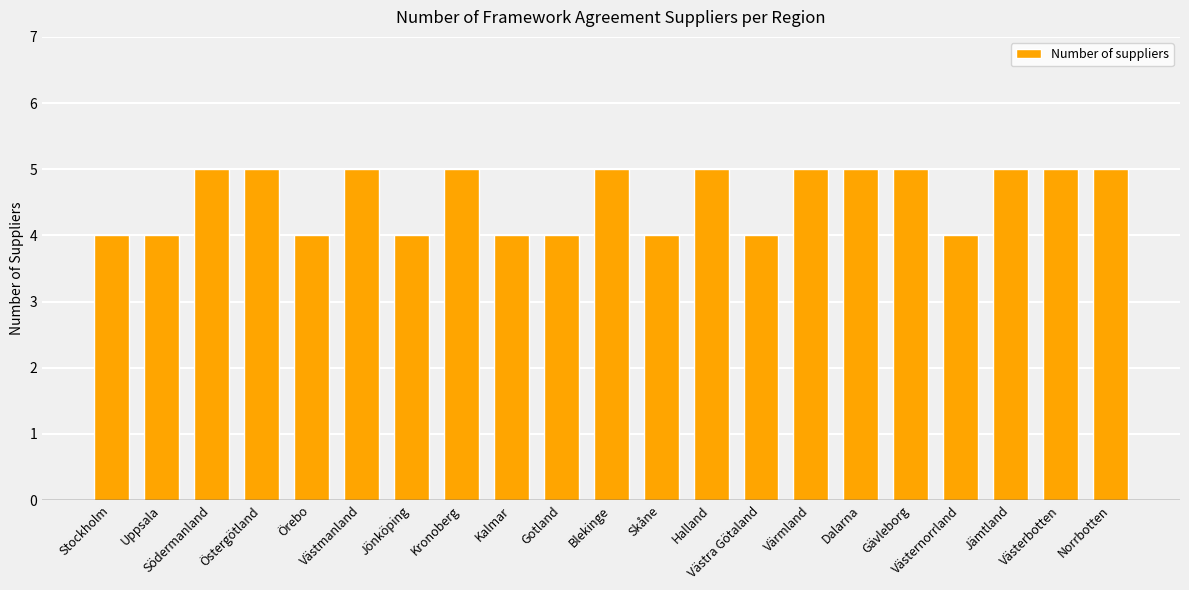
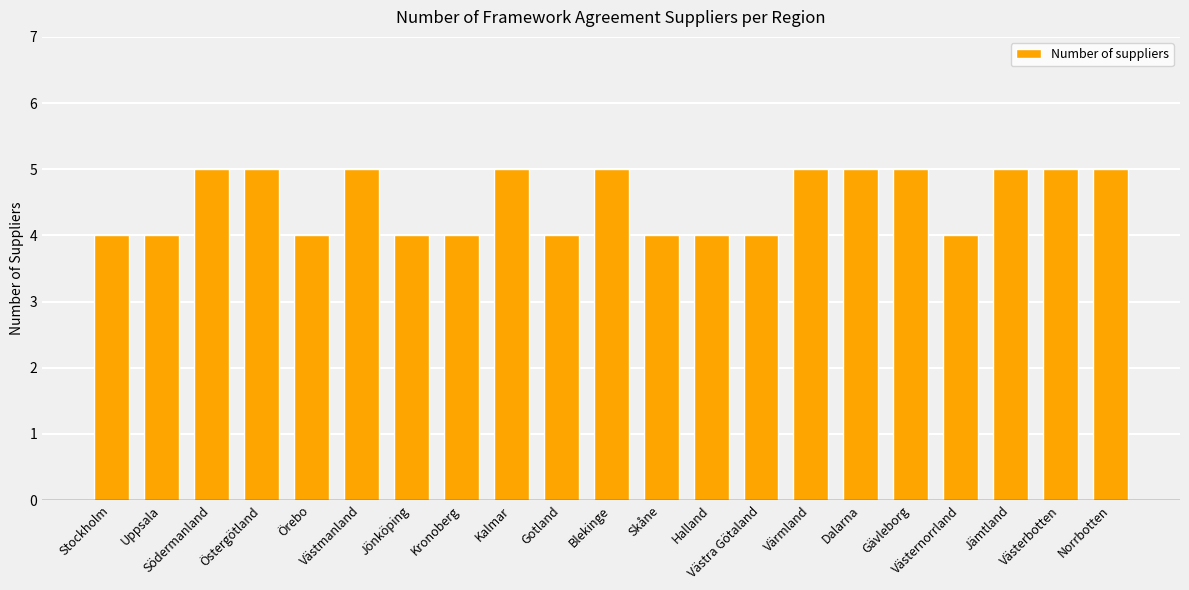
Kronoberg: 5 -> 4
Kalmar: 4 -> 5
Halland: 5 -> 4
